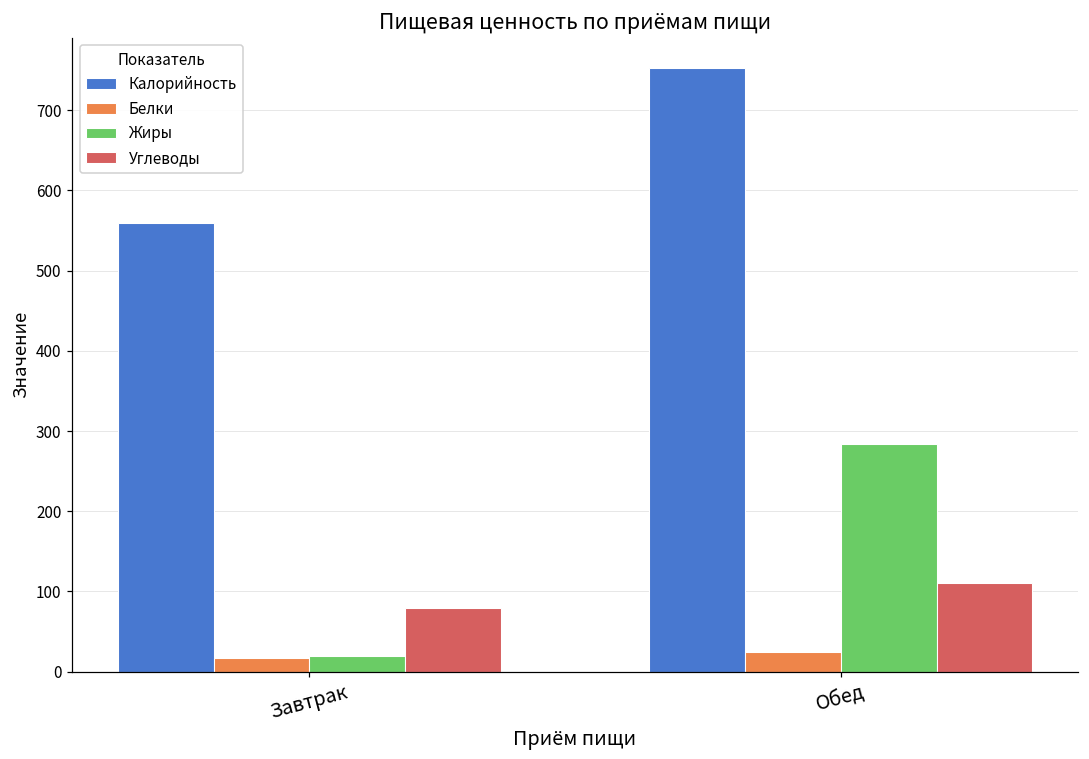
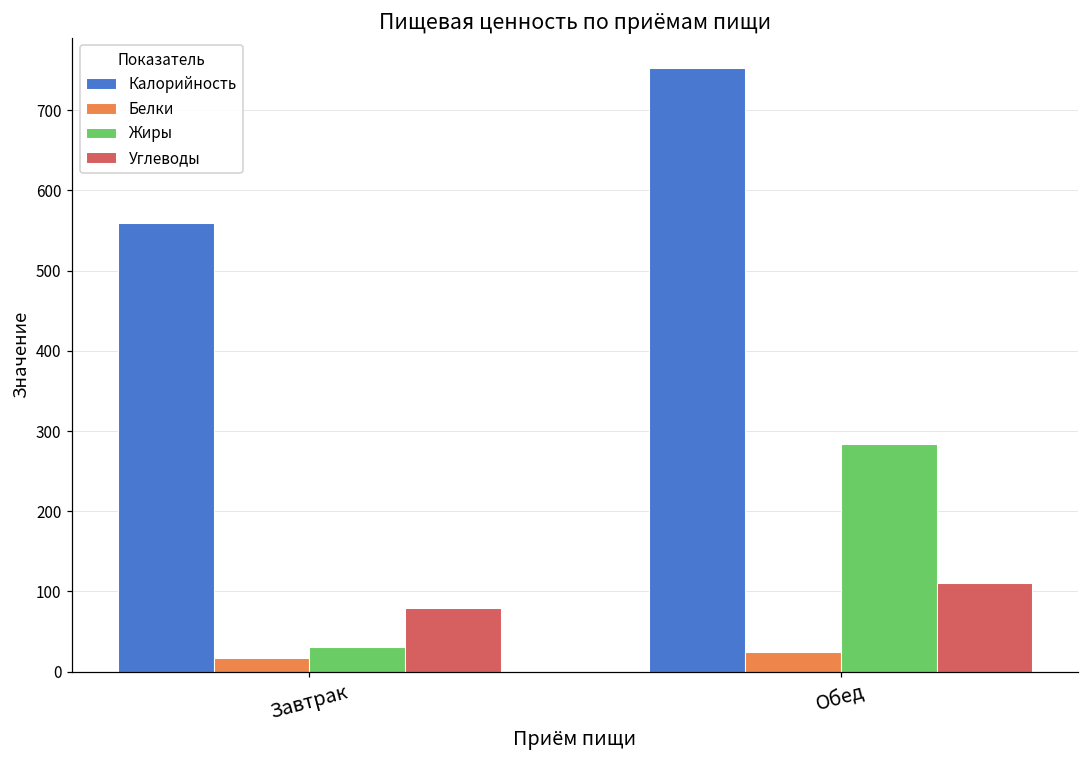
Жиры, Завтрак: 20 -> 30
